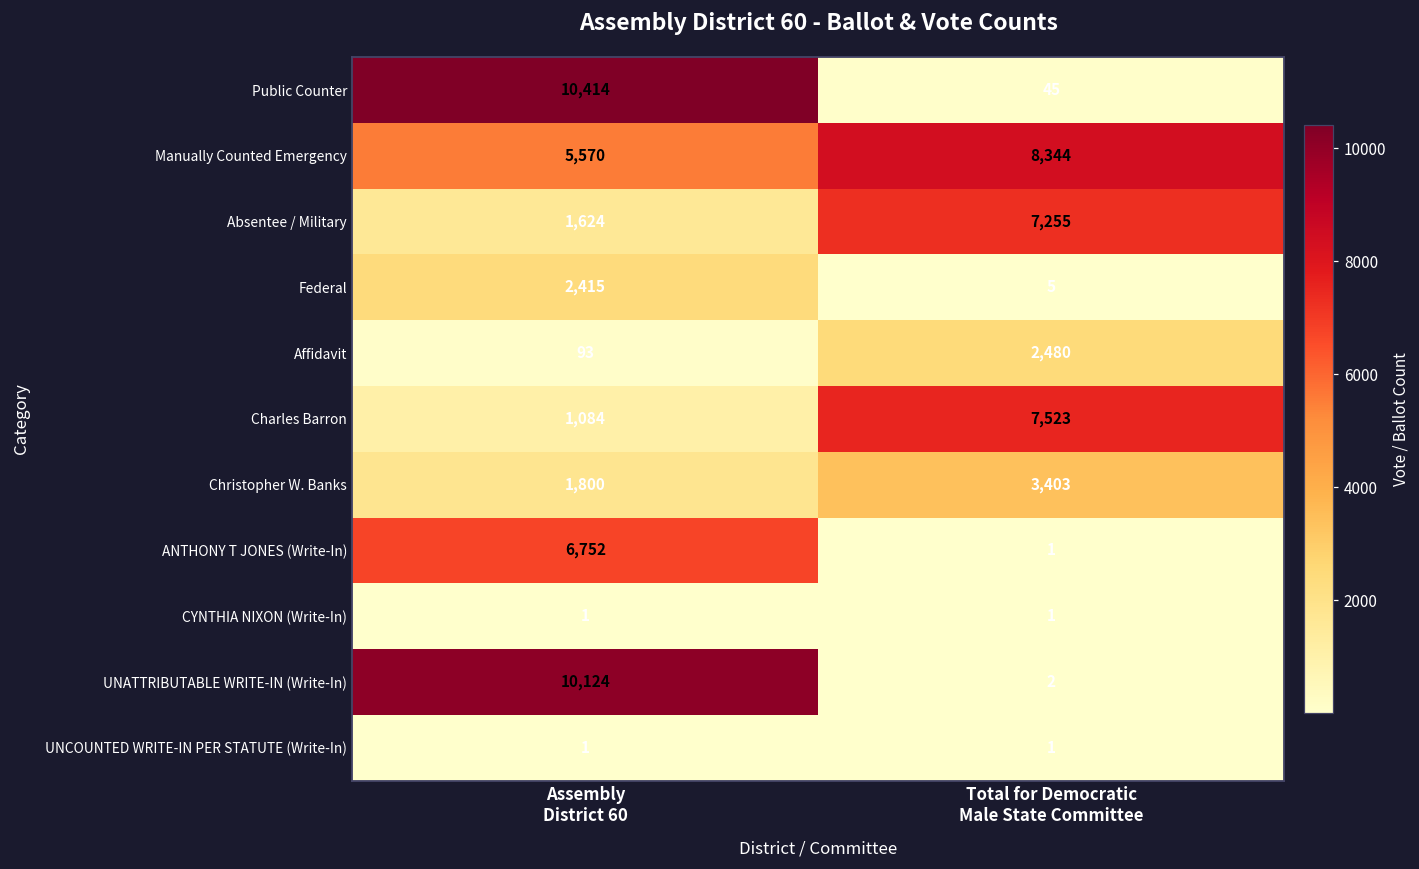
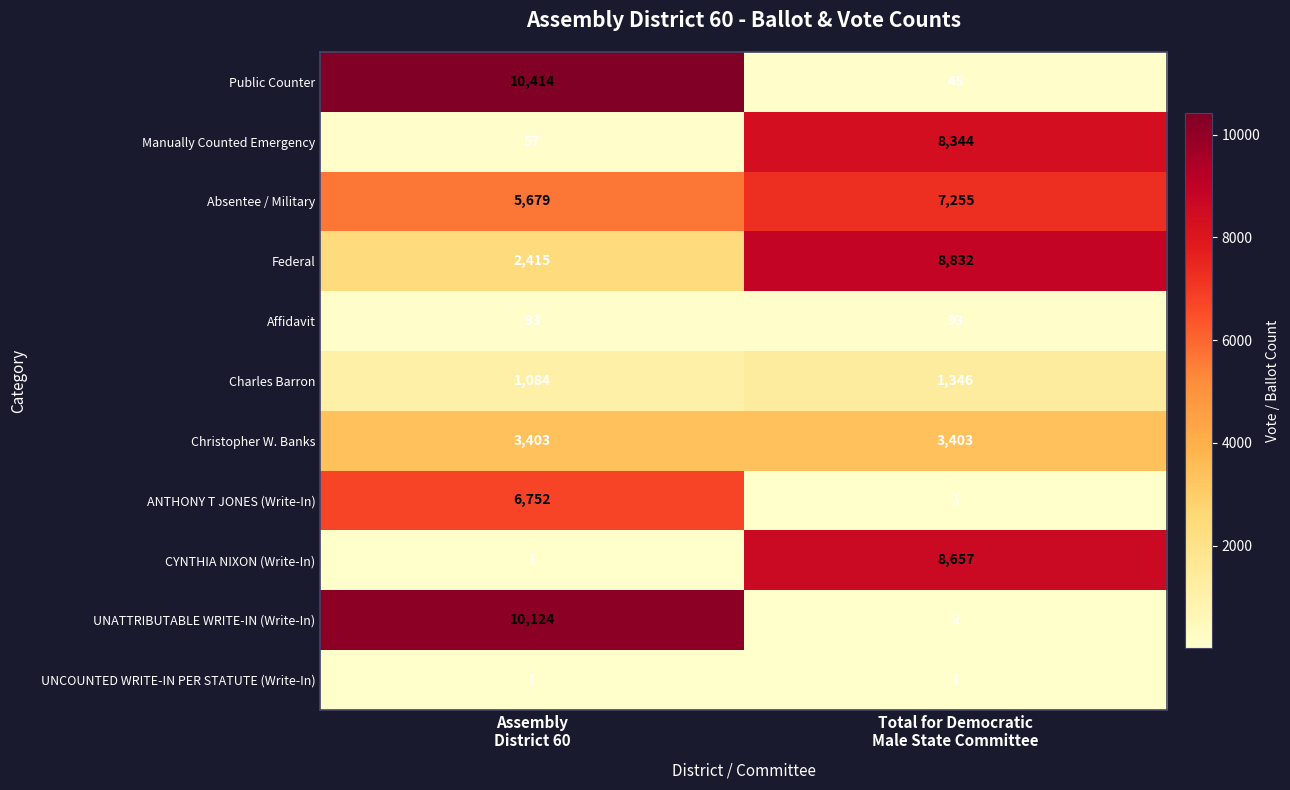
Manually Counted Emergency, Assembly District 60: 5,570 -> 57
Absentee / Military, Assembly District 60: 1,624 -> 5,679
Federal, Total for Democratic Male State Committee: 5 -> 8,832
Affidavit, Total for Democratic Male State Committee: 2,480 -> 93
Charles Barron, Total for Democratic Male State Committee: 7,523 -> 1,346
Christopher W. Banks, Assembly District 60: 1,800 -> 3,403
CYNTHIA NIXON (Write-In), Total for Democratic Male State Committee: 1 -> 8,657
